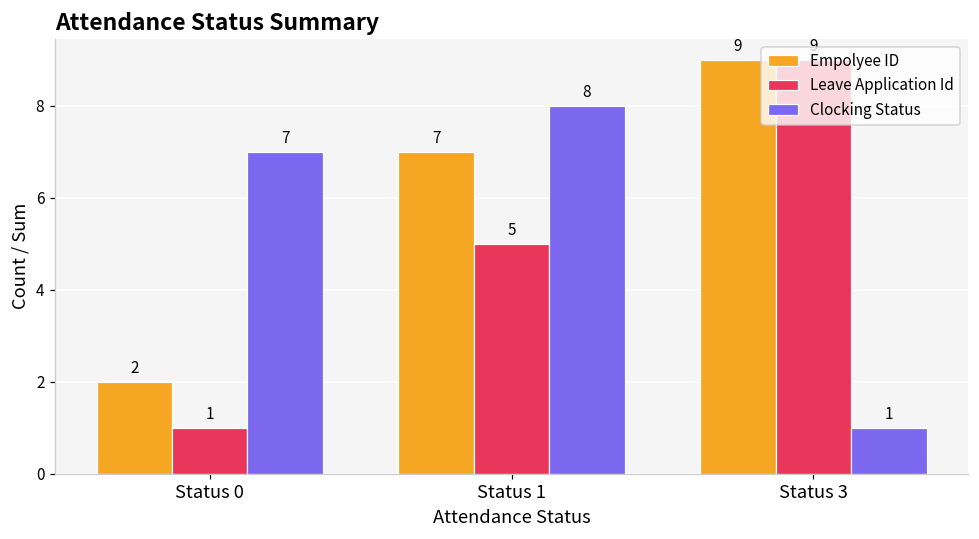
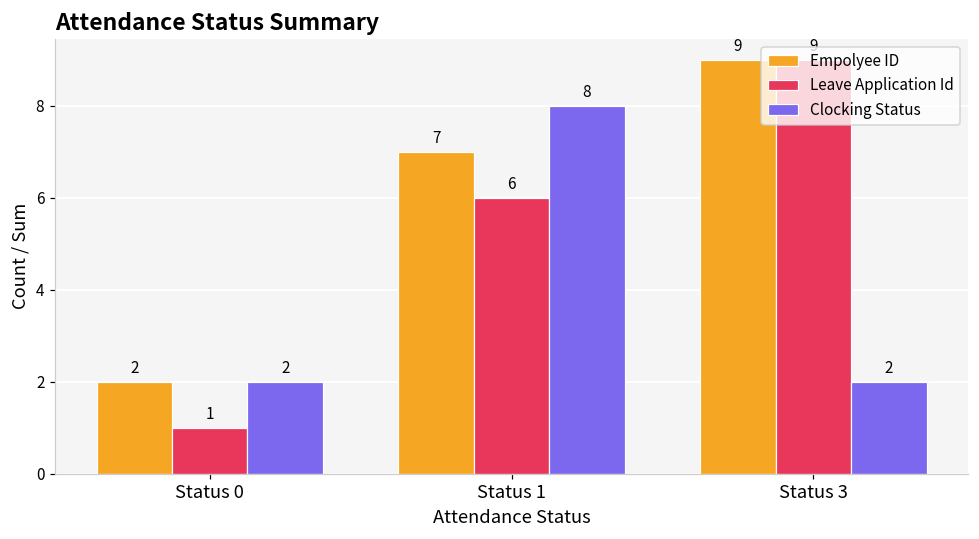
Clocking Status, Status 0: 7 -> 2
Leave Application Id, Status 1: 5 -> 6
Clocking Status, Status 3: 1 -> 2
